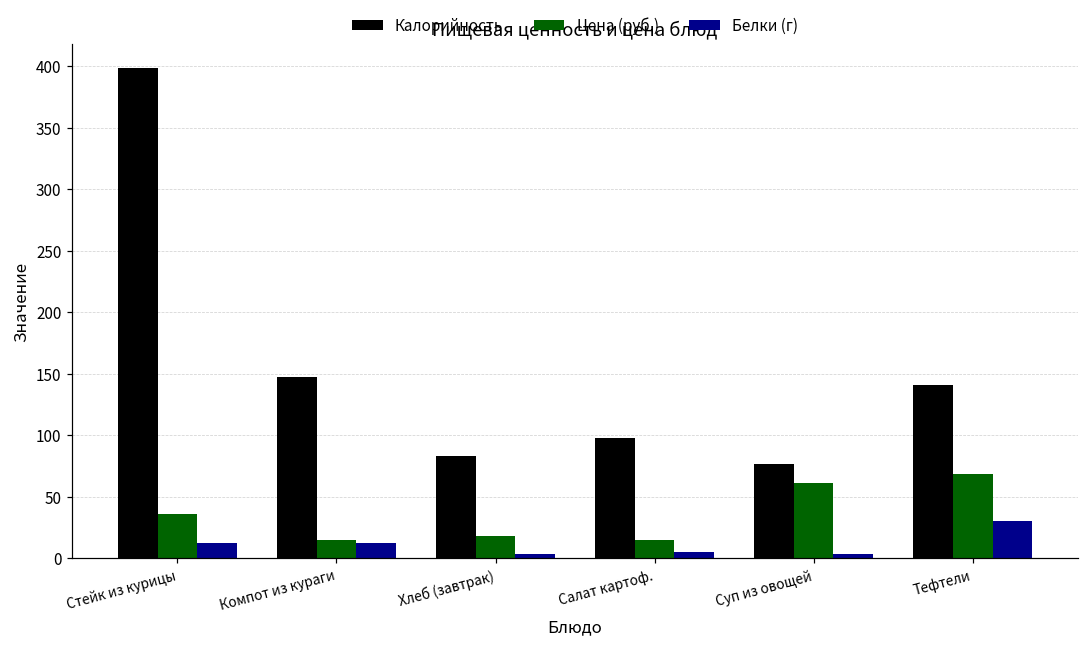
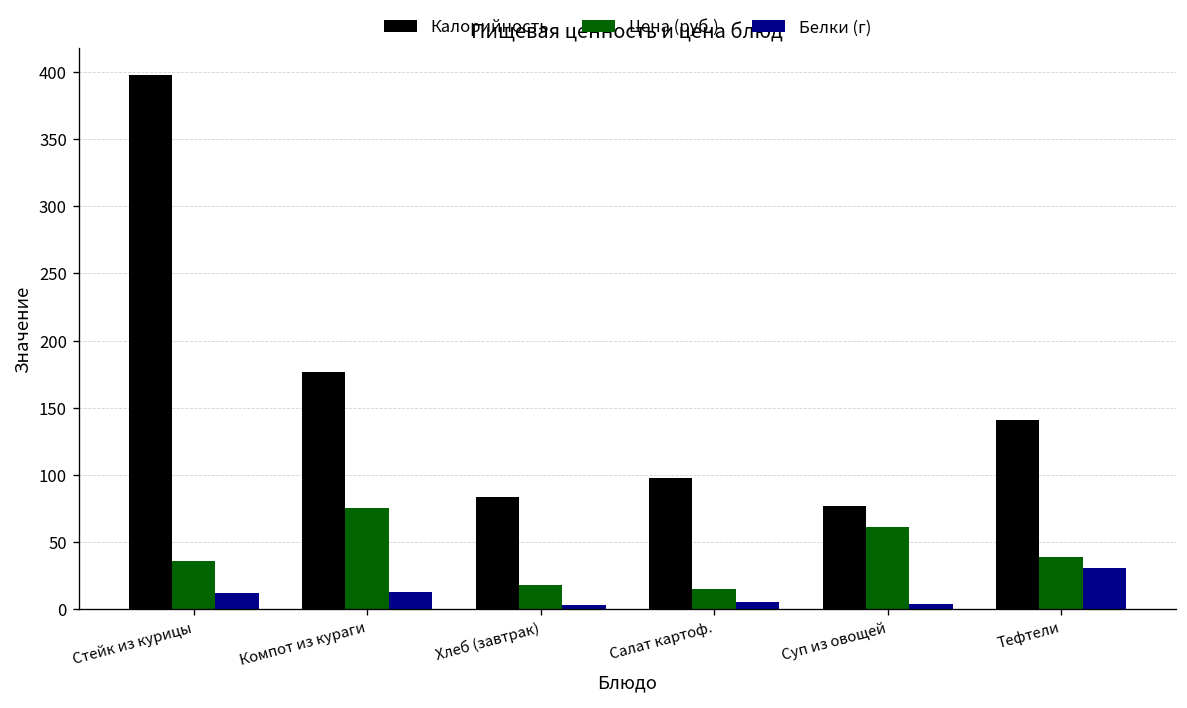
Калорийность, Компот из кураги: 147 -> 176
Цена (руб.), Компот из кураги: 15 -> 75
Цена (руб.), Тефтели: 68 -> 39
